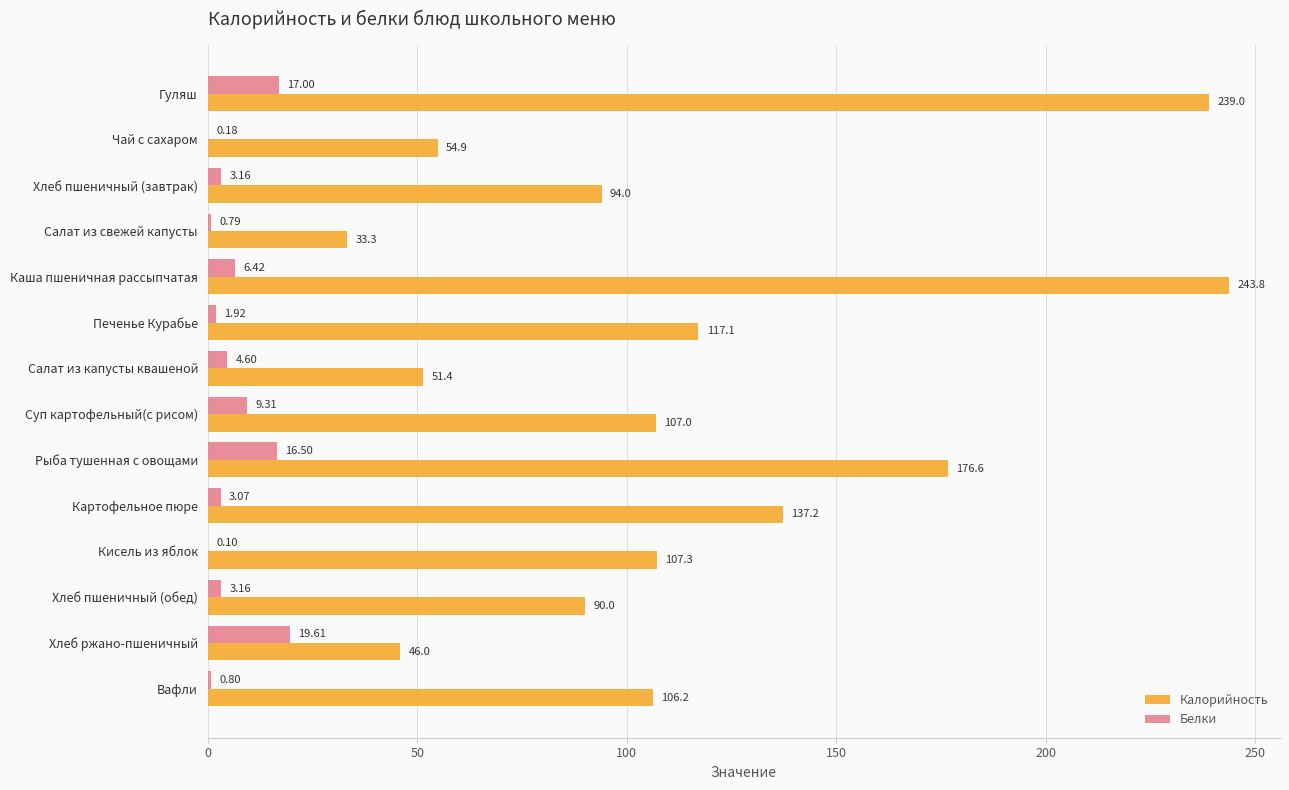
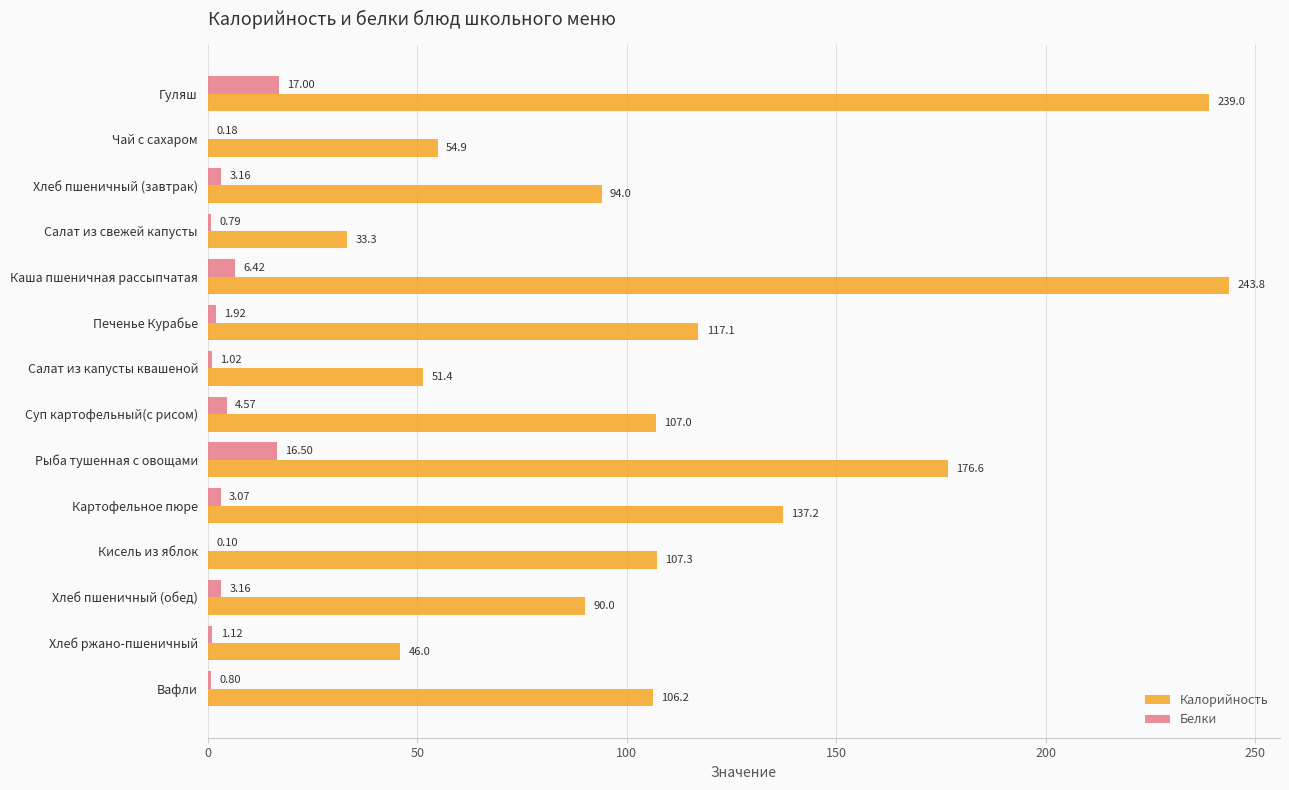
Белки, Салат из капусты квашеной: 4.60 -> 1.02
Белки, Суп картофельный(с рисом): 9.31 -> 4.57
Белки, Хлеб ржано-пшеничный: 19.61 -> 1.12
